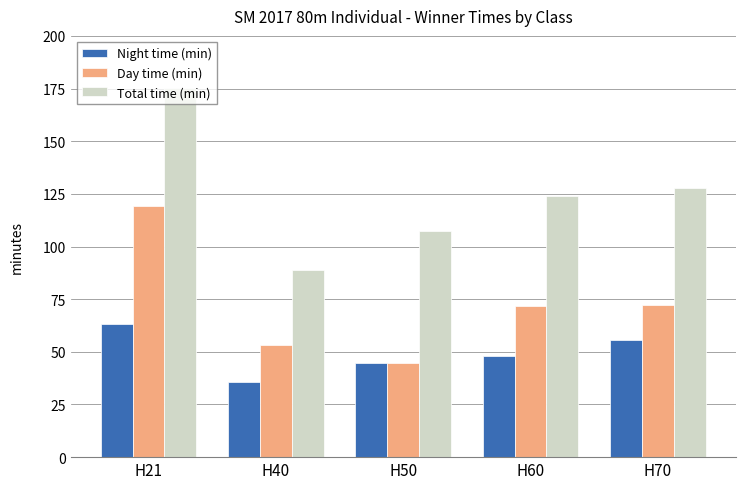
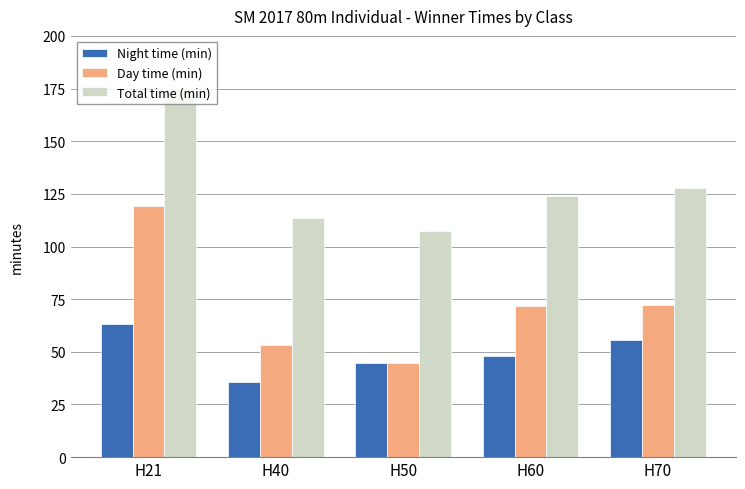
Total time (min), H40: 89 -> 114
